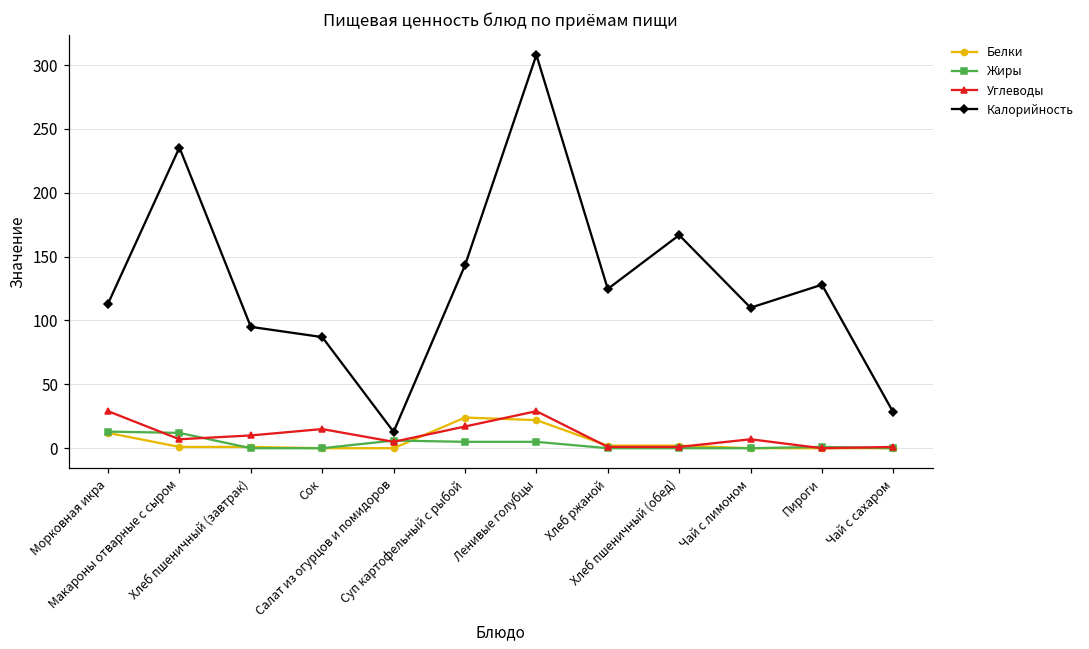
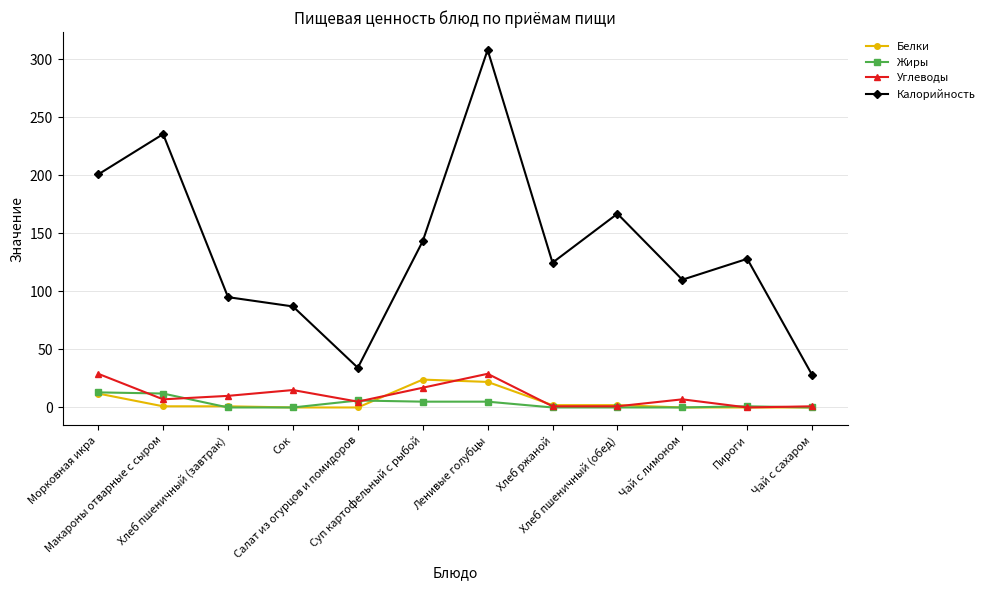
Калорийность, Морковная икра: 113 -> 201
Калорийность, Салат из огурцов и помидоров: 13 -> 34
